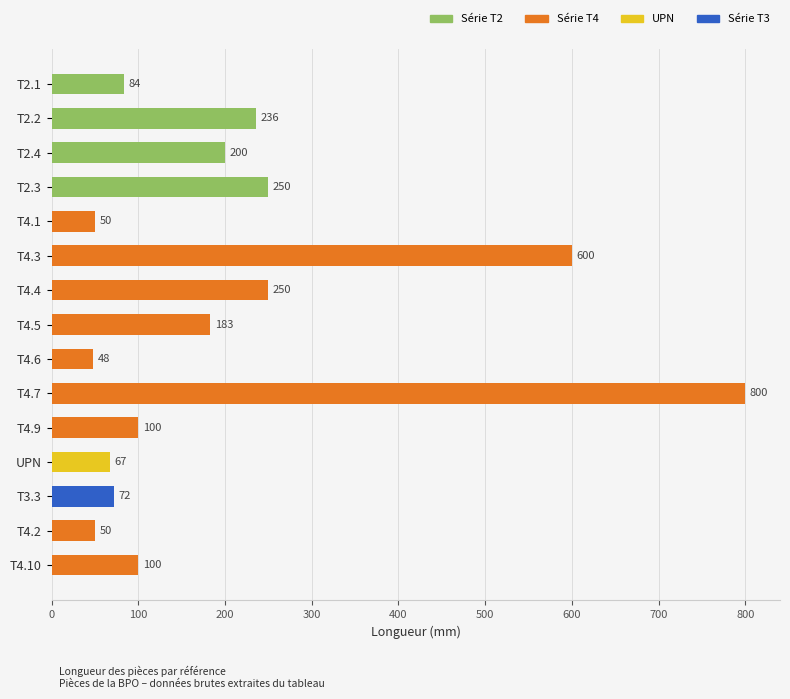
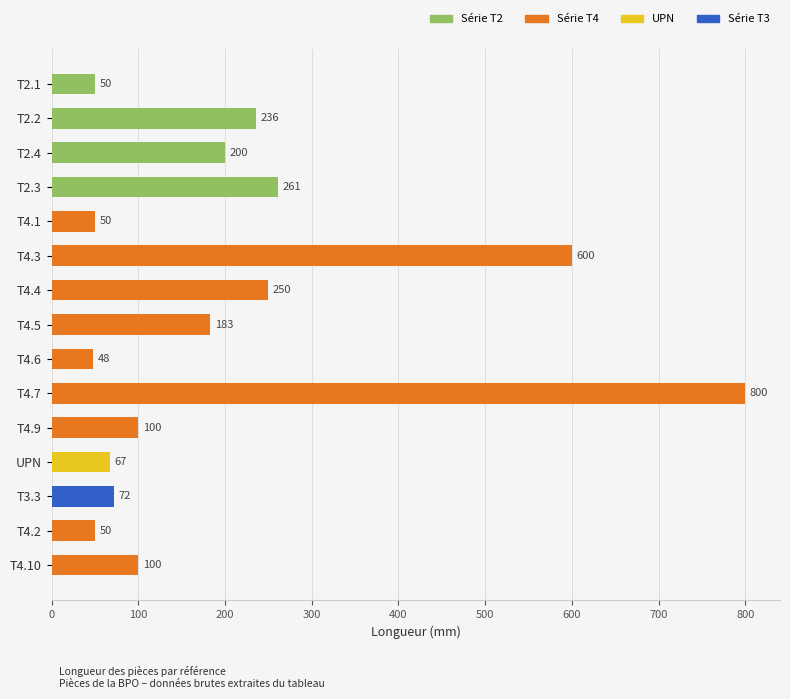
T2.1: 84 -> 50
T2.3: 250 -> 261
